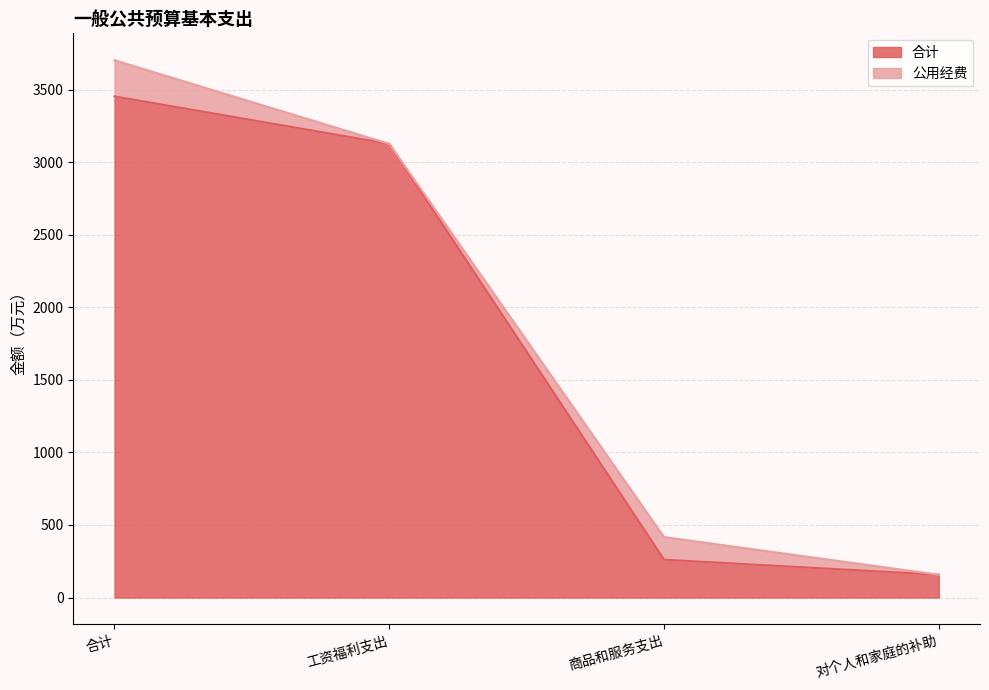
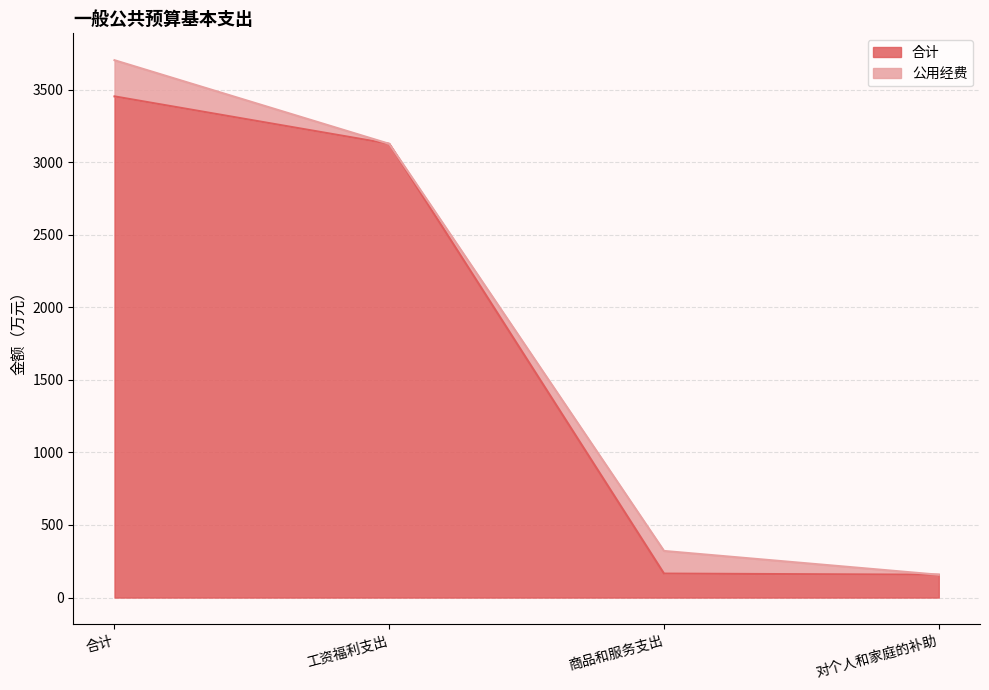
合计, 商品和服务支出: 260 -> 170
